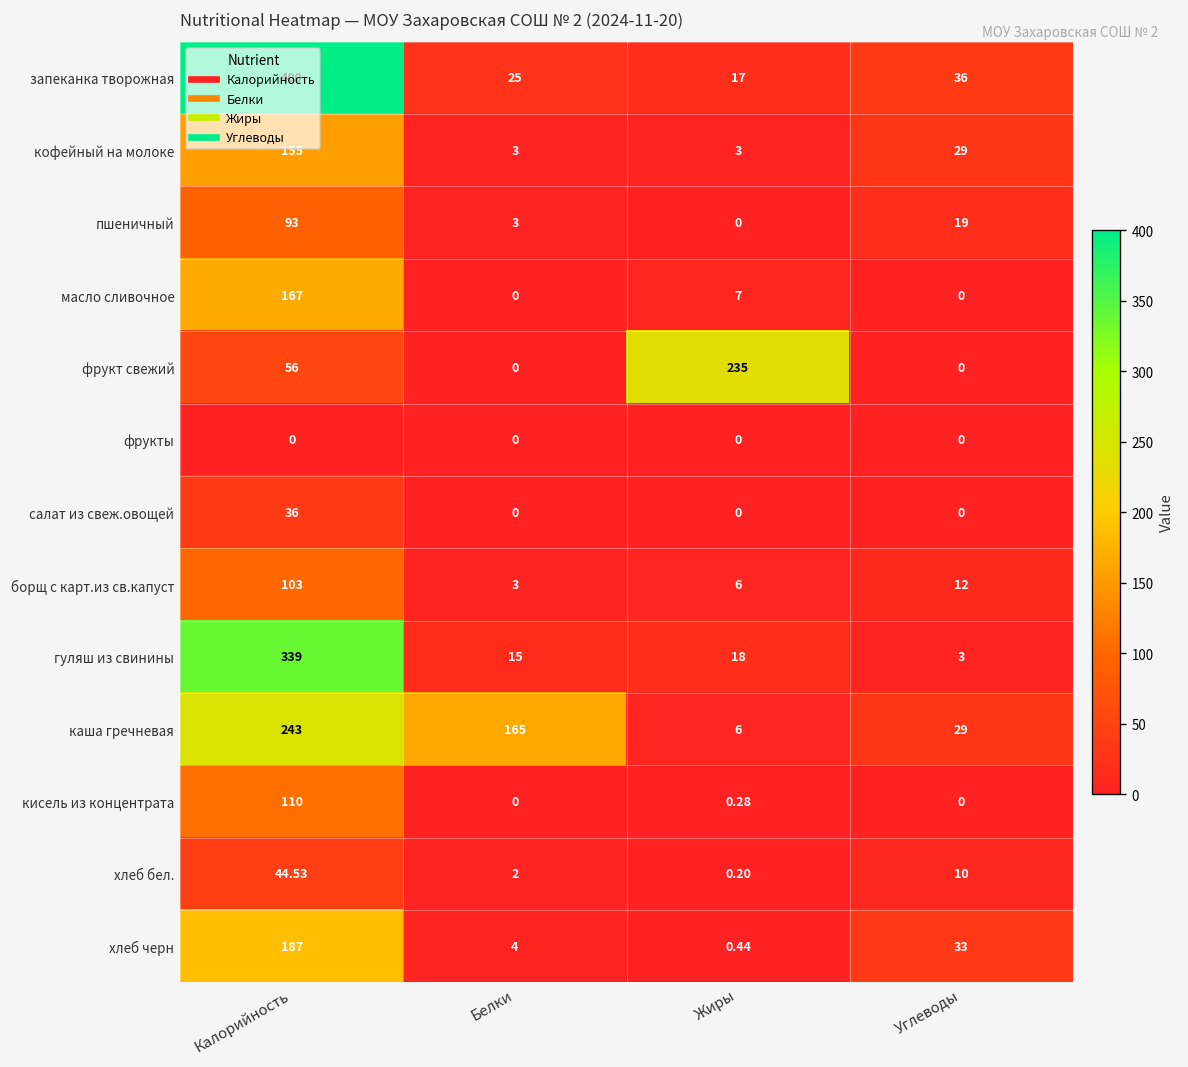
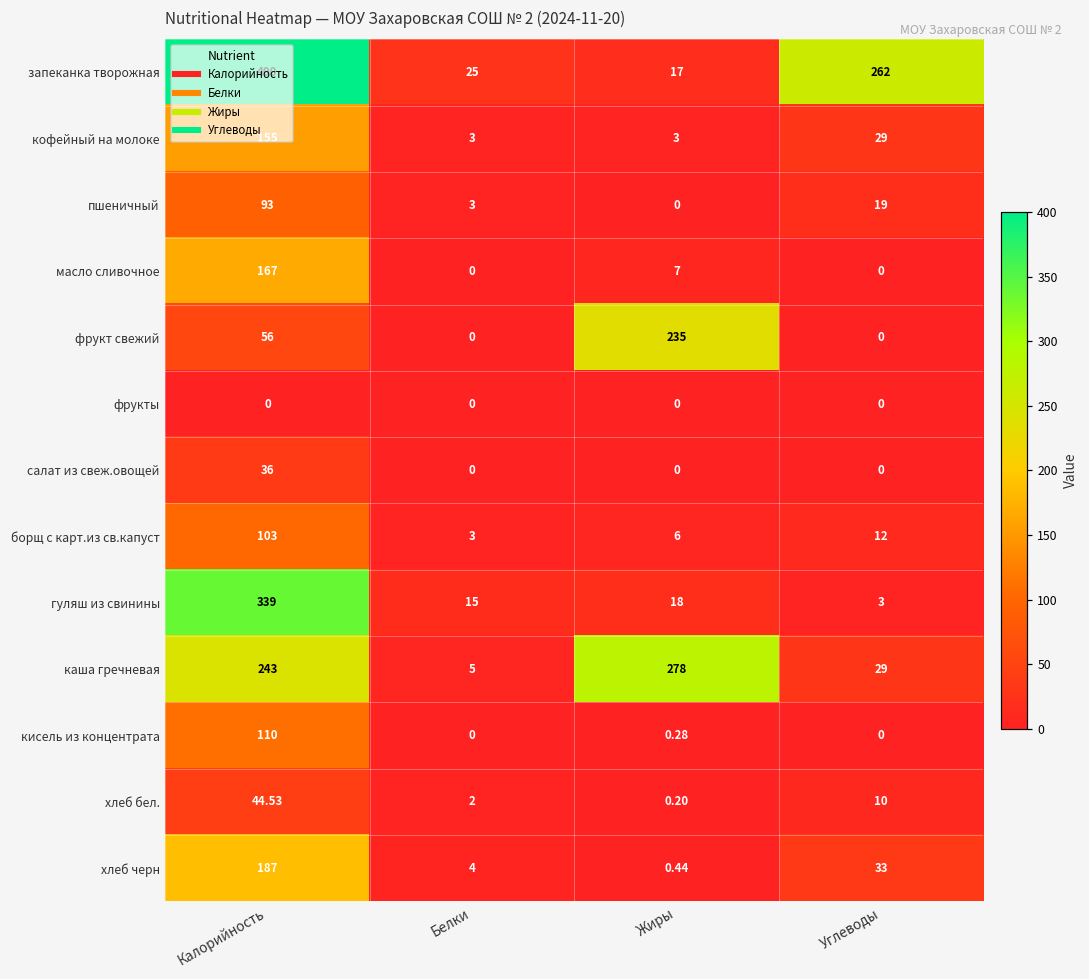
запеканка творожная, Углеводы: 36 -> 262
каша гречневая, Белки: 165 -> 5
каша гречневая, Жиры: 6 -> 278
